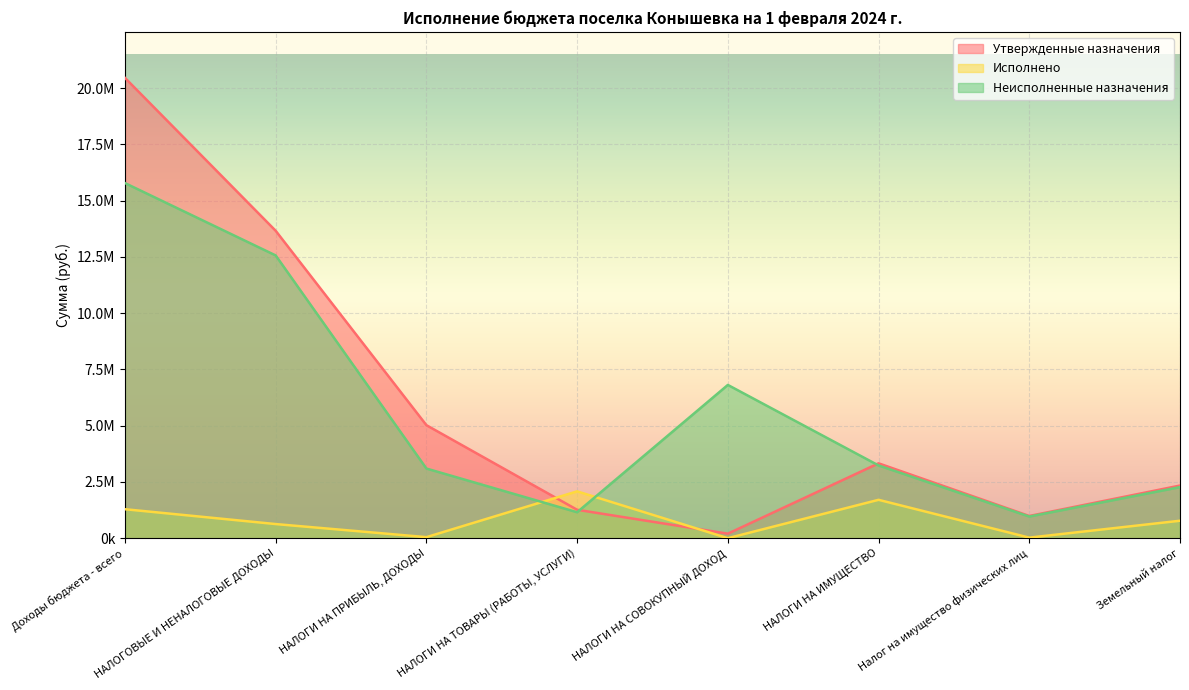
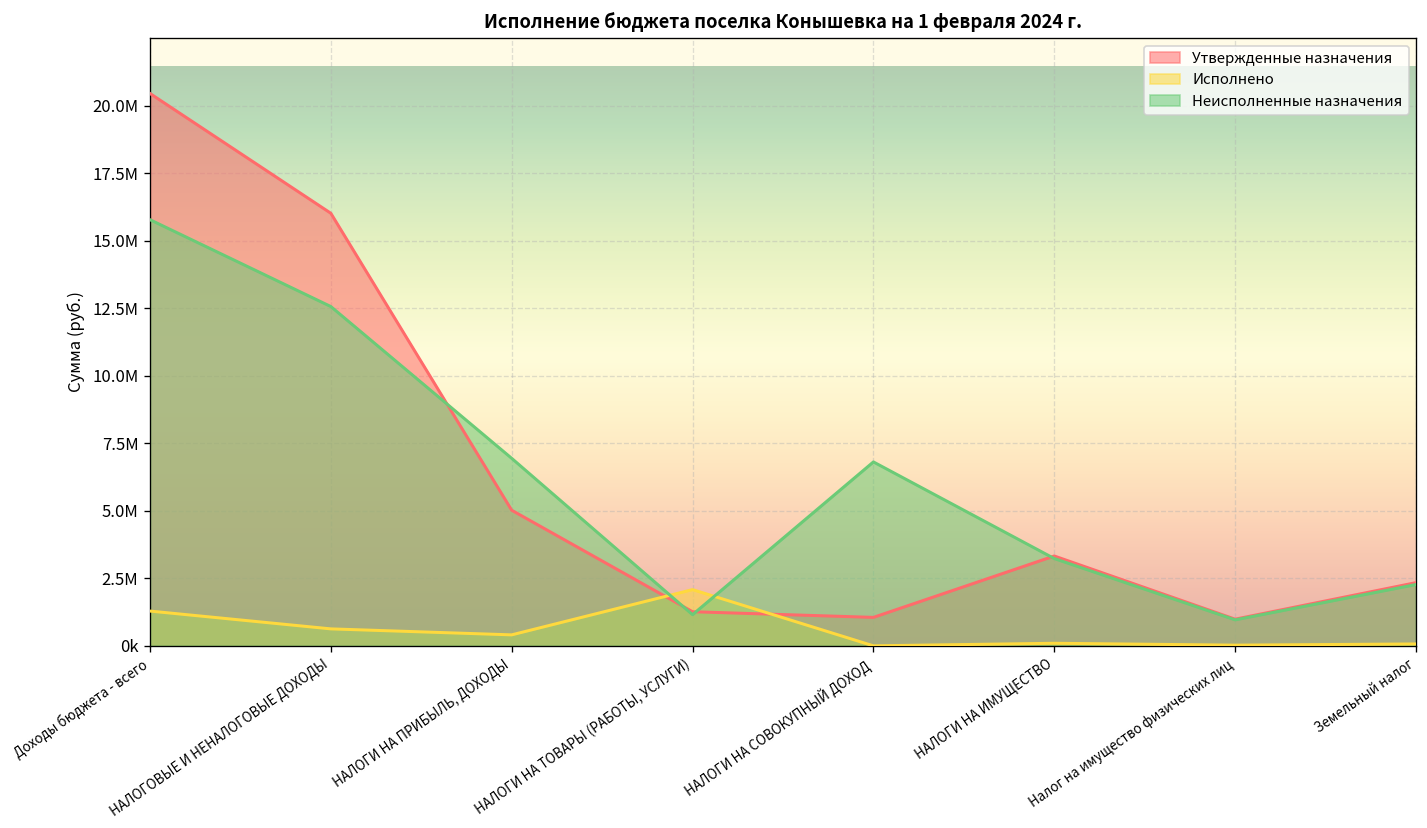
Утвержденные назначения, НАЛОГОВЫЕ И НЕНАЛОГОВЫЕ ДОХОДЫ: 13700000 -> 16000000
Исполнено, НАЛОГИ НА ПРИБЫЛЬ, ДОХОДЫ: 0 -> 400000
Неисполненные назначения, НАЛОГИ НА ПРИБЫЛЬ, ДОХОДЫ: 3100000 -> 6900000
Утвержденные назначения, НАЛОГИ НА СОВОКУПНЫЙ ДОХОД: 200000 -> 1100000
Исполнено, НАЛОГИ НА ИМУЩЕСТВО: 1700000 -> 100000
Исполнено, Земельный налог: 800000 -> 100000
